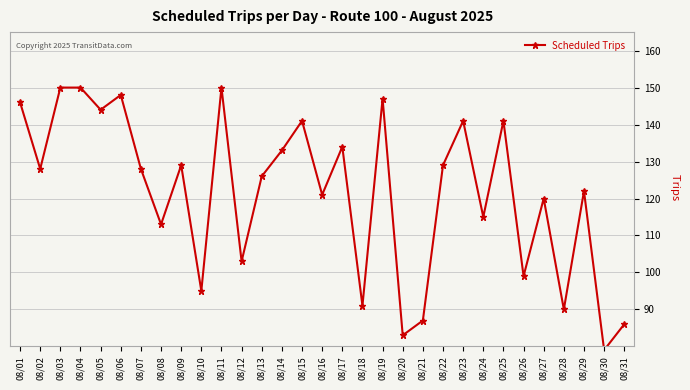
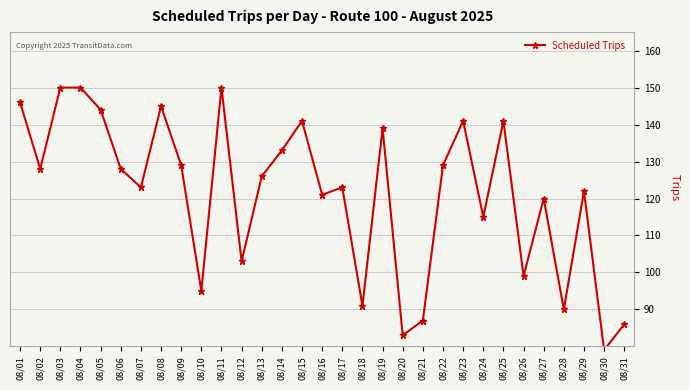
08/06: 148 -> 128
08/07: 128 -> 123
08/08: 113 -> 145
08/17: 134 -> 123
08/19: 147 -> 139
